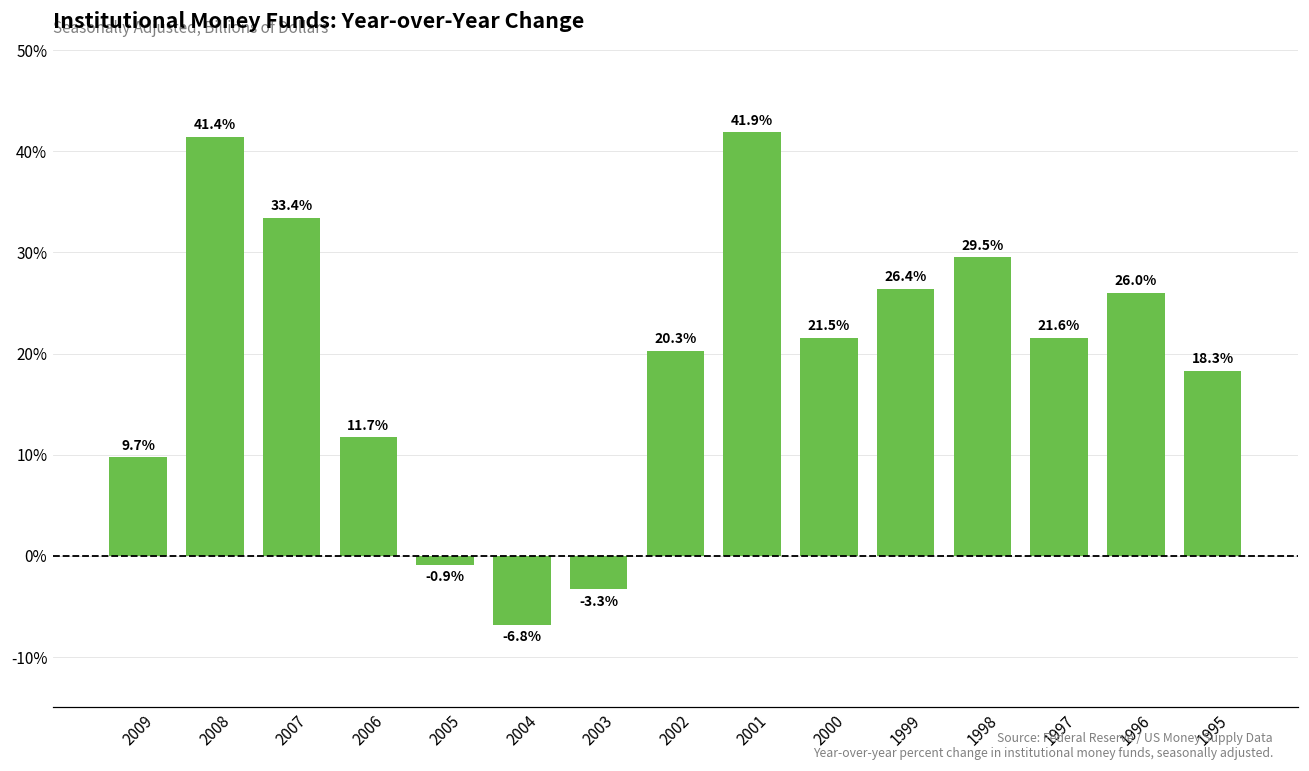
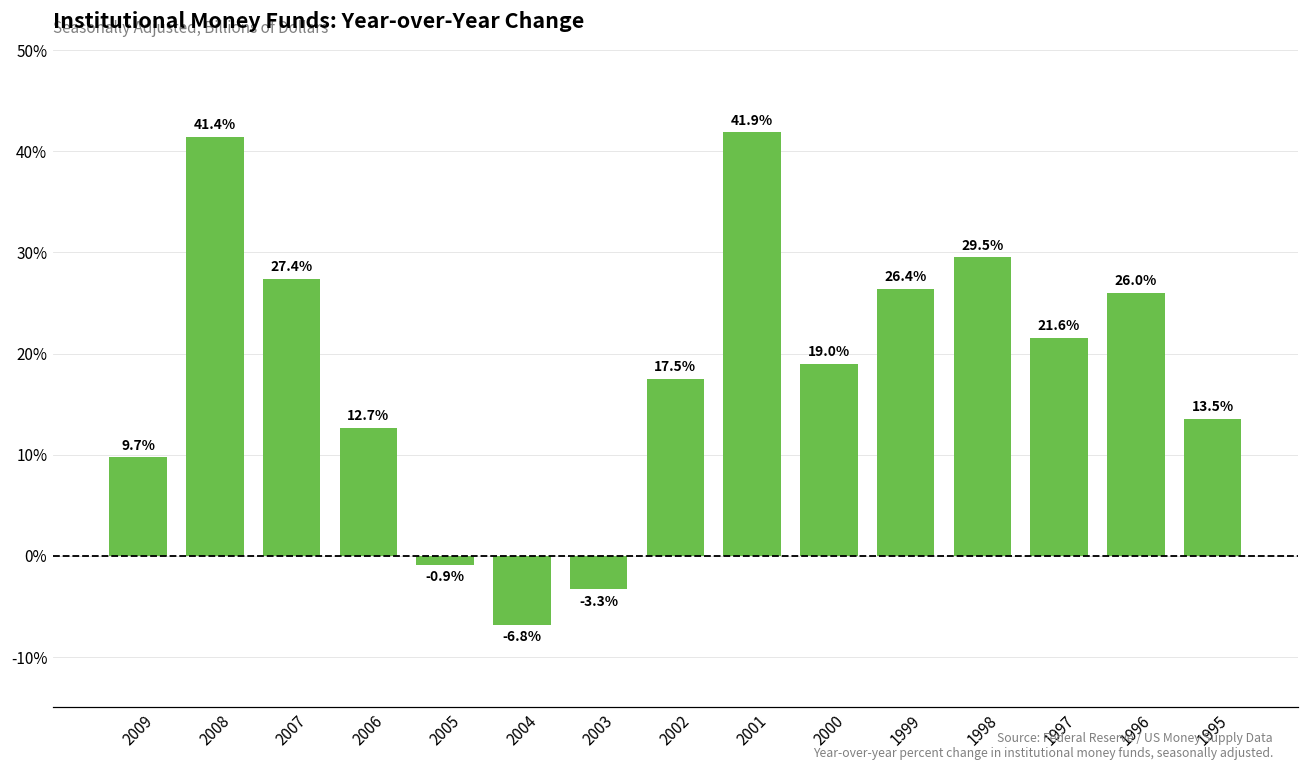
2007: 33.4% -> 27.4%
2006: 11.7% -> 12.7%
2002: 20.3% -> 17.5%
2000: 21.5% -> 19.0%
1995: 18.3% -> 13.5%
